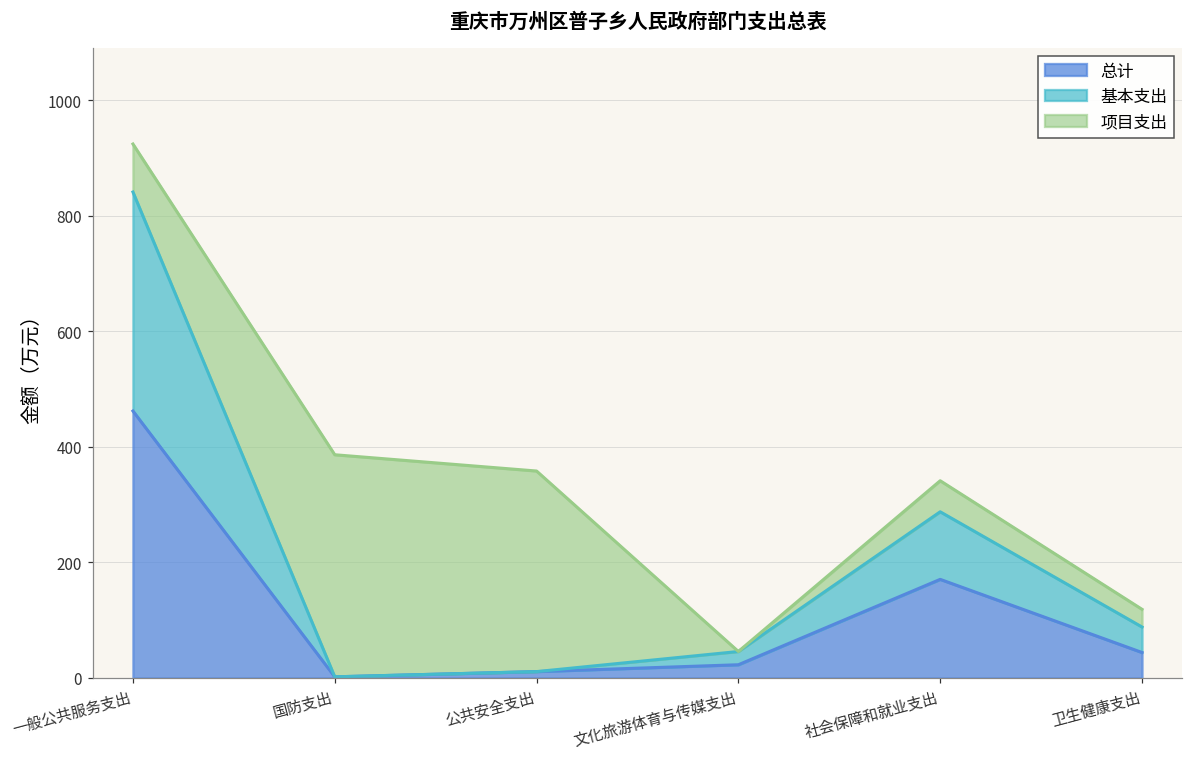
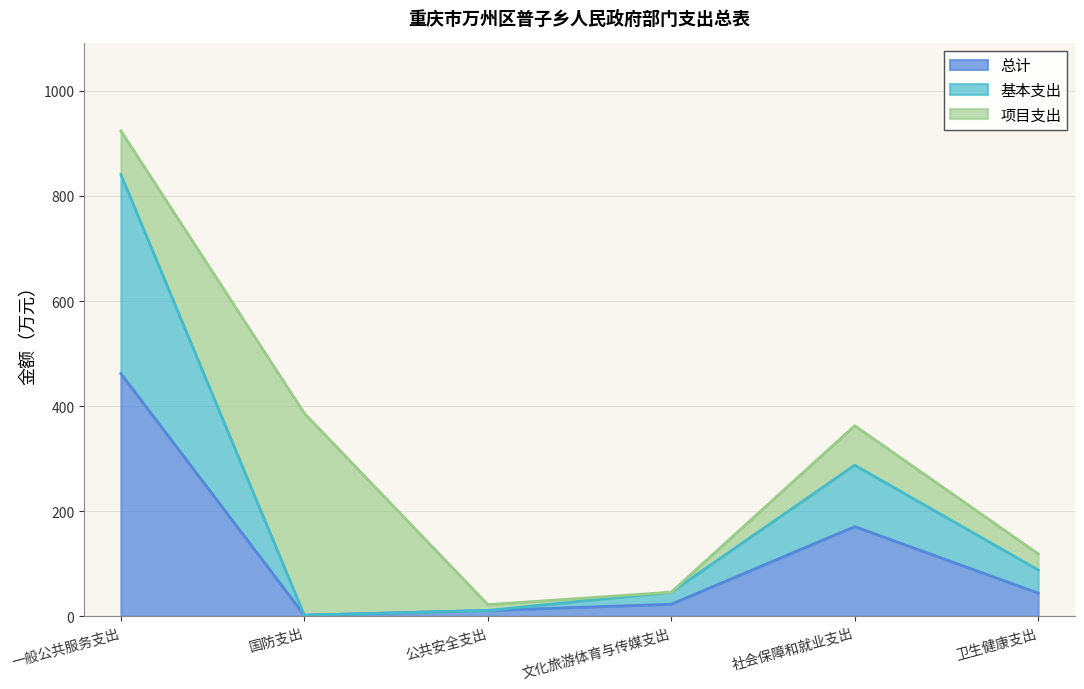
项目支出, 公共安全支出: 350 -> 10
项目支出, 社会保障和就业支出: 50 -> 80
